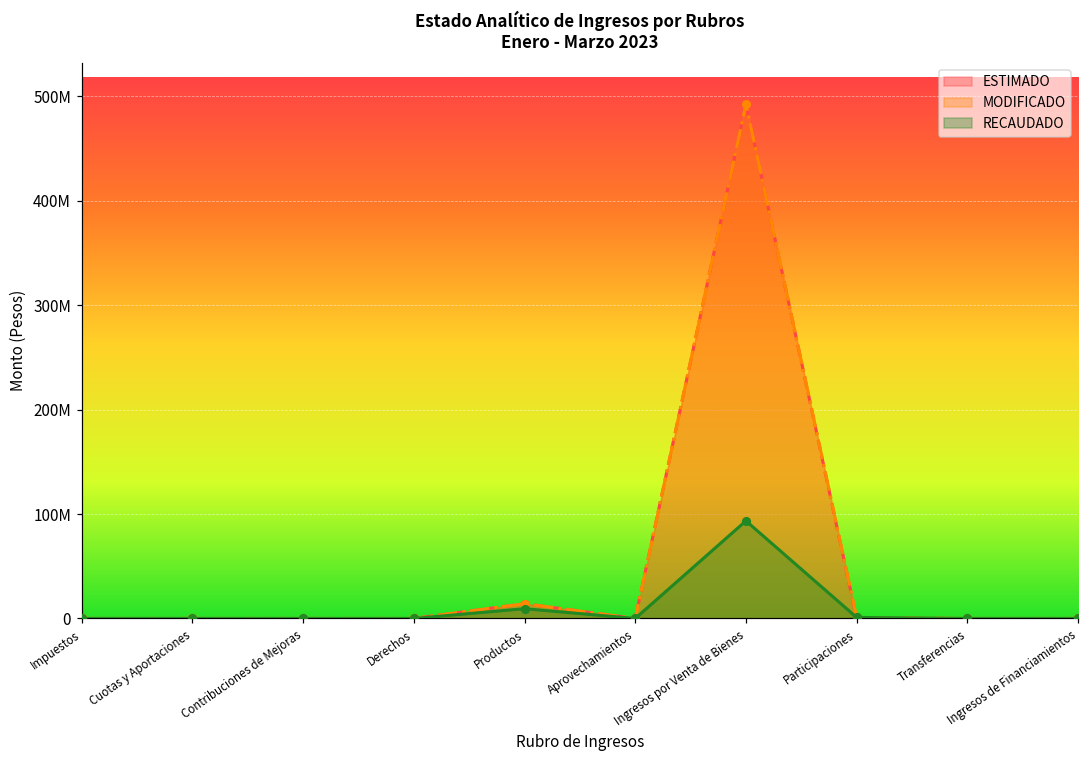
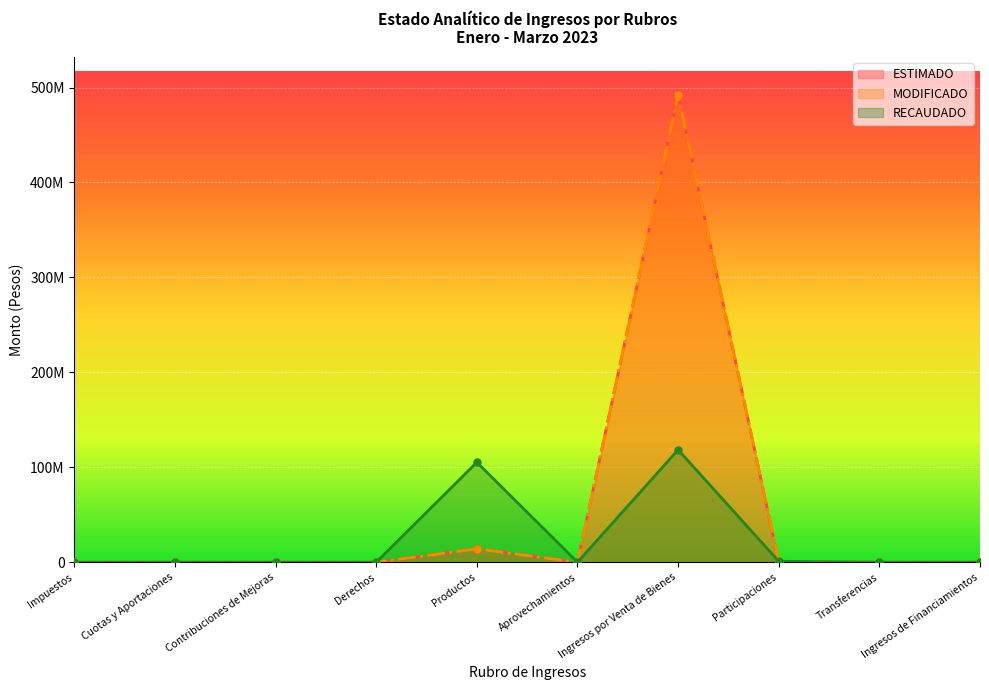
RECAUDADO, Productos: 10000000 -> 110000000
RECAUDADO, Ingresos por Venta de Bienes: 90000000 -> 120000000
